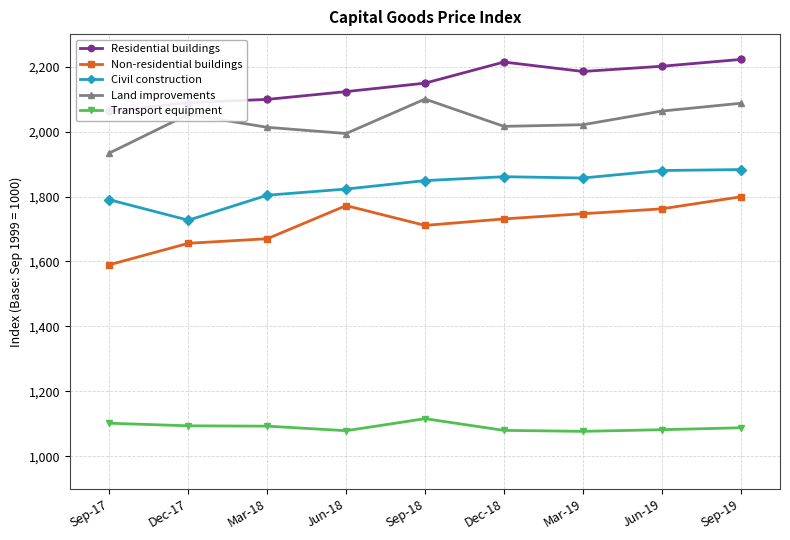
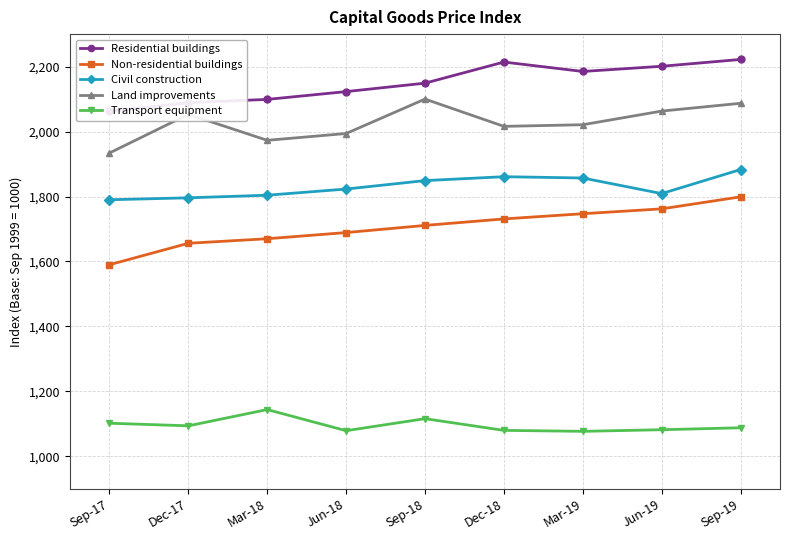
Civil construction, Dec-17: 1,730 -> 1,800
Land improvements, Mar-18: 2,010 -> 1,970
Transport equipment, Mar-18: 1,090 -> 1,140
Non-residential buildings, Jun-18: 1,770 -> 1,690
Civil construction, Jun-19: 1,880 -> 1,810
